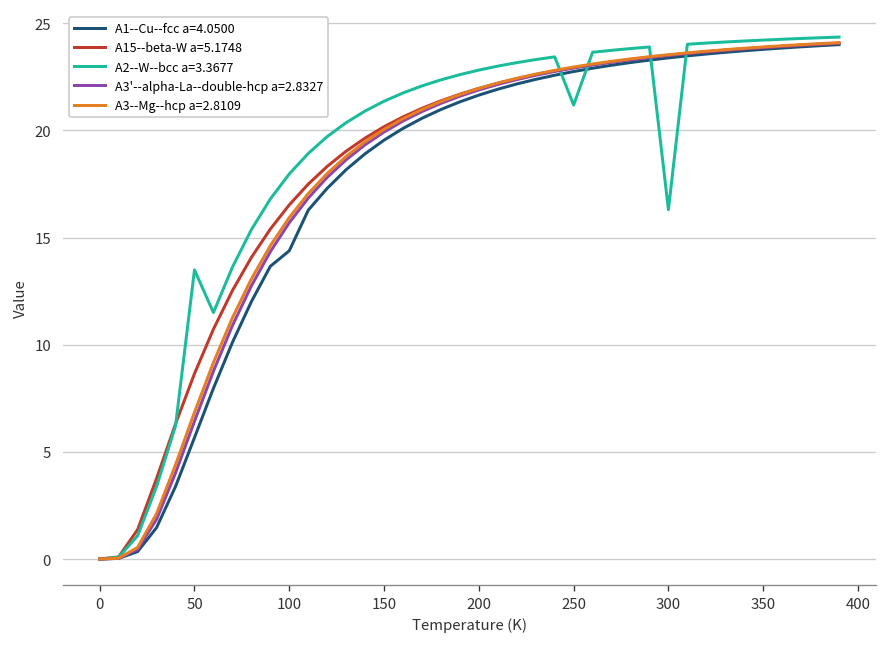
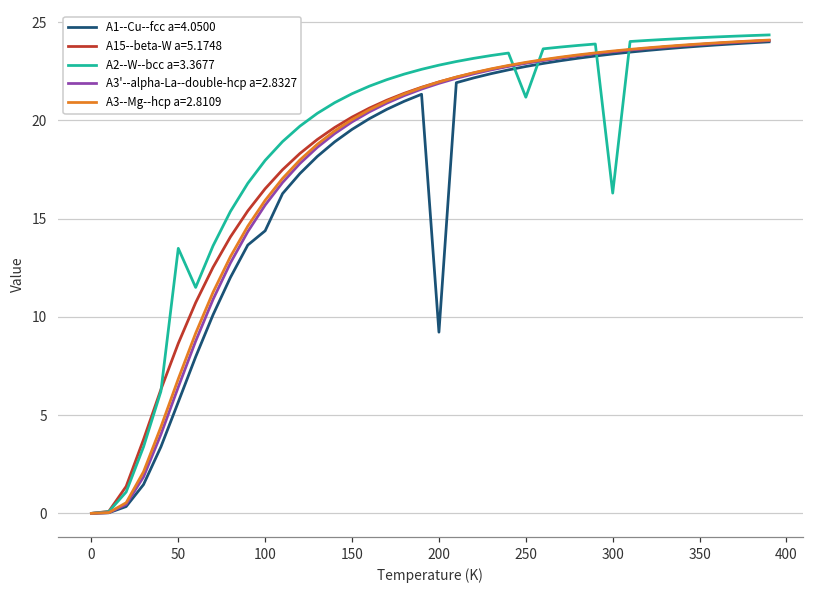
A1--Cu--fcc a=4.0500, 200: 21.6 -> 9.2
